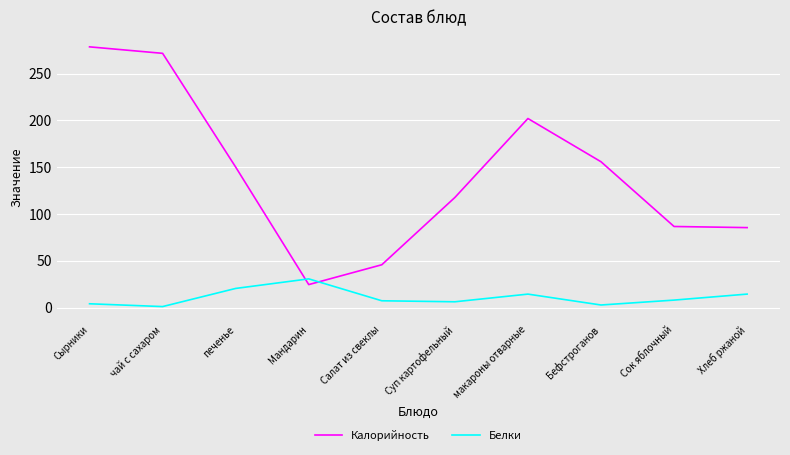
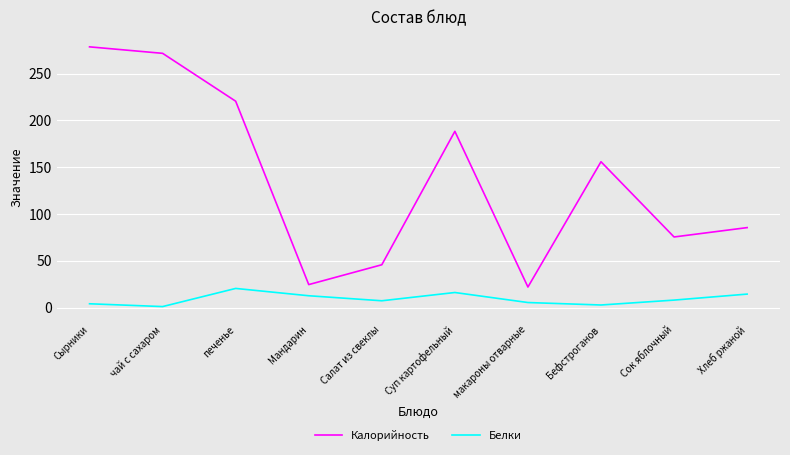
Калорийность, печенье: 150 -> 220
Белки, Мандарин: 30 -> 10
Калорийность, Суп картофельный: 120 -> 190
Белки, Суп картофельный: 10 -> 20
Калорийность, макароны отварные: 200 -> 20
Белки, макароны отварные: 14 -> 5
Калорийность, Сок яблочный: 90 -> 80
